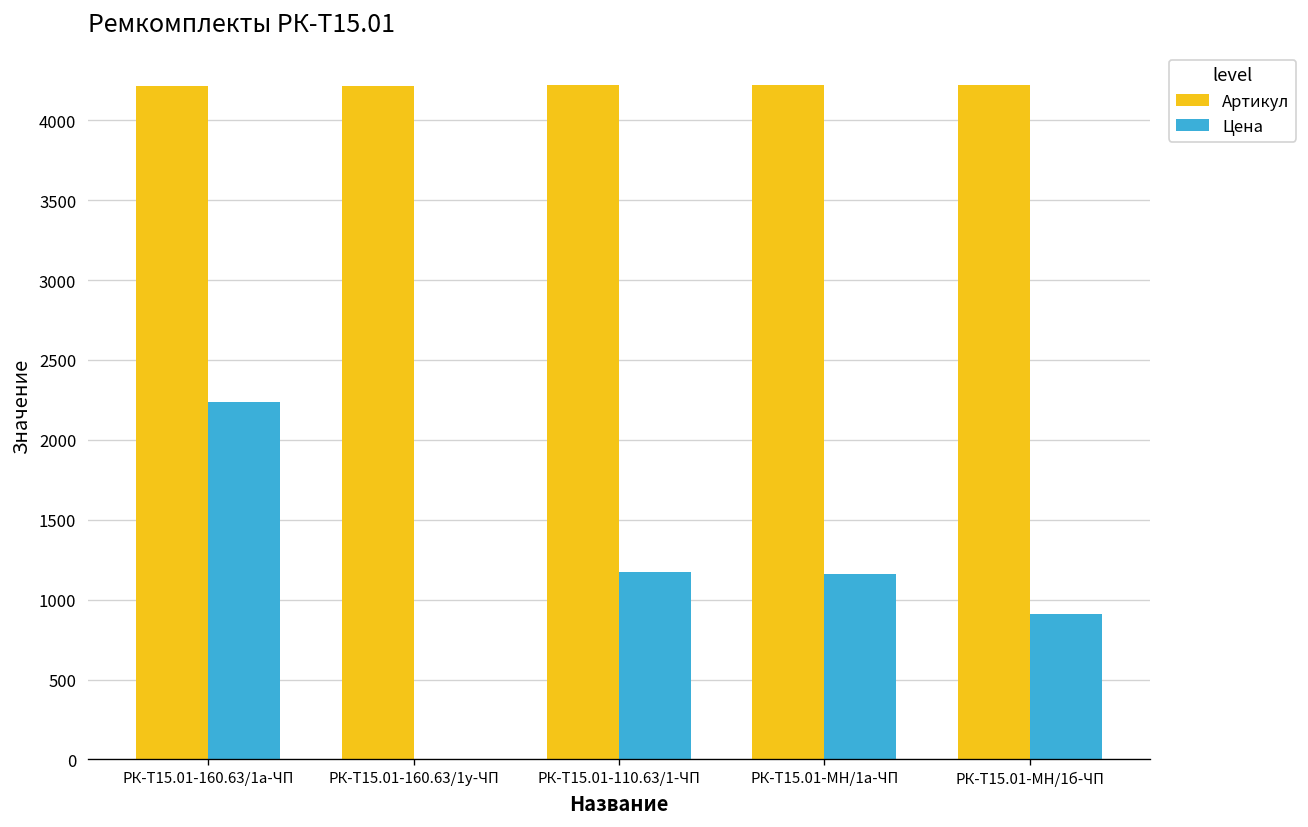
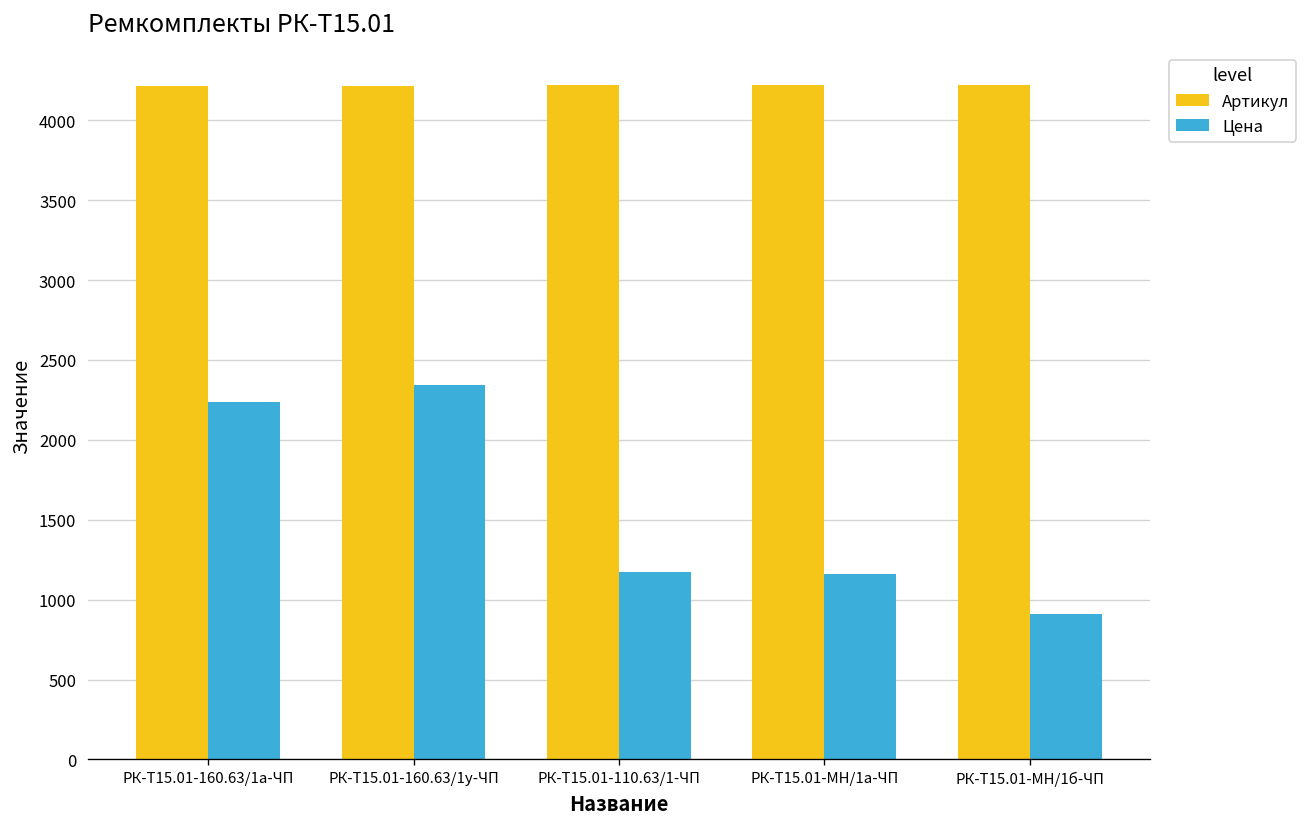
Цена, РК-Т15.01-160.63/1у-ЧП: 0 -> 2340
